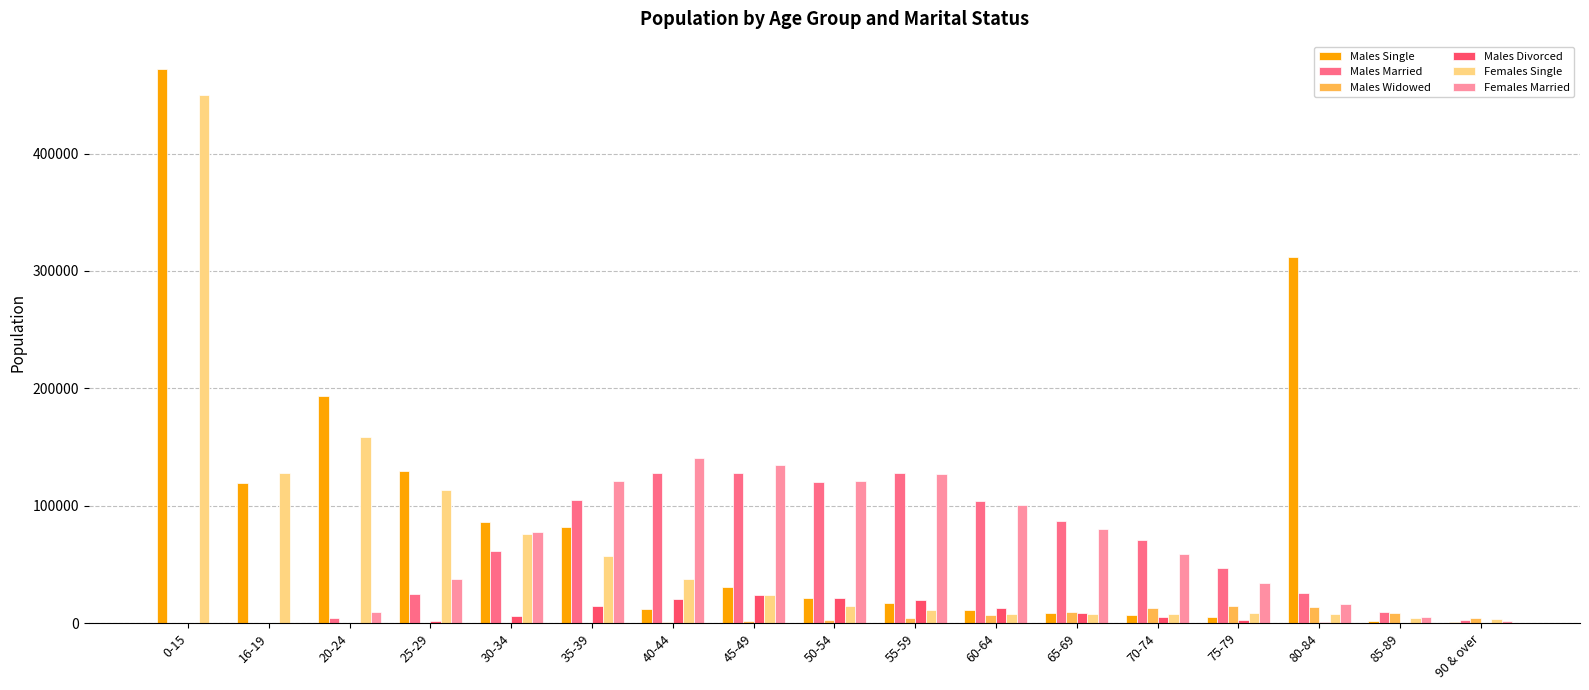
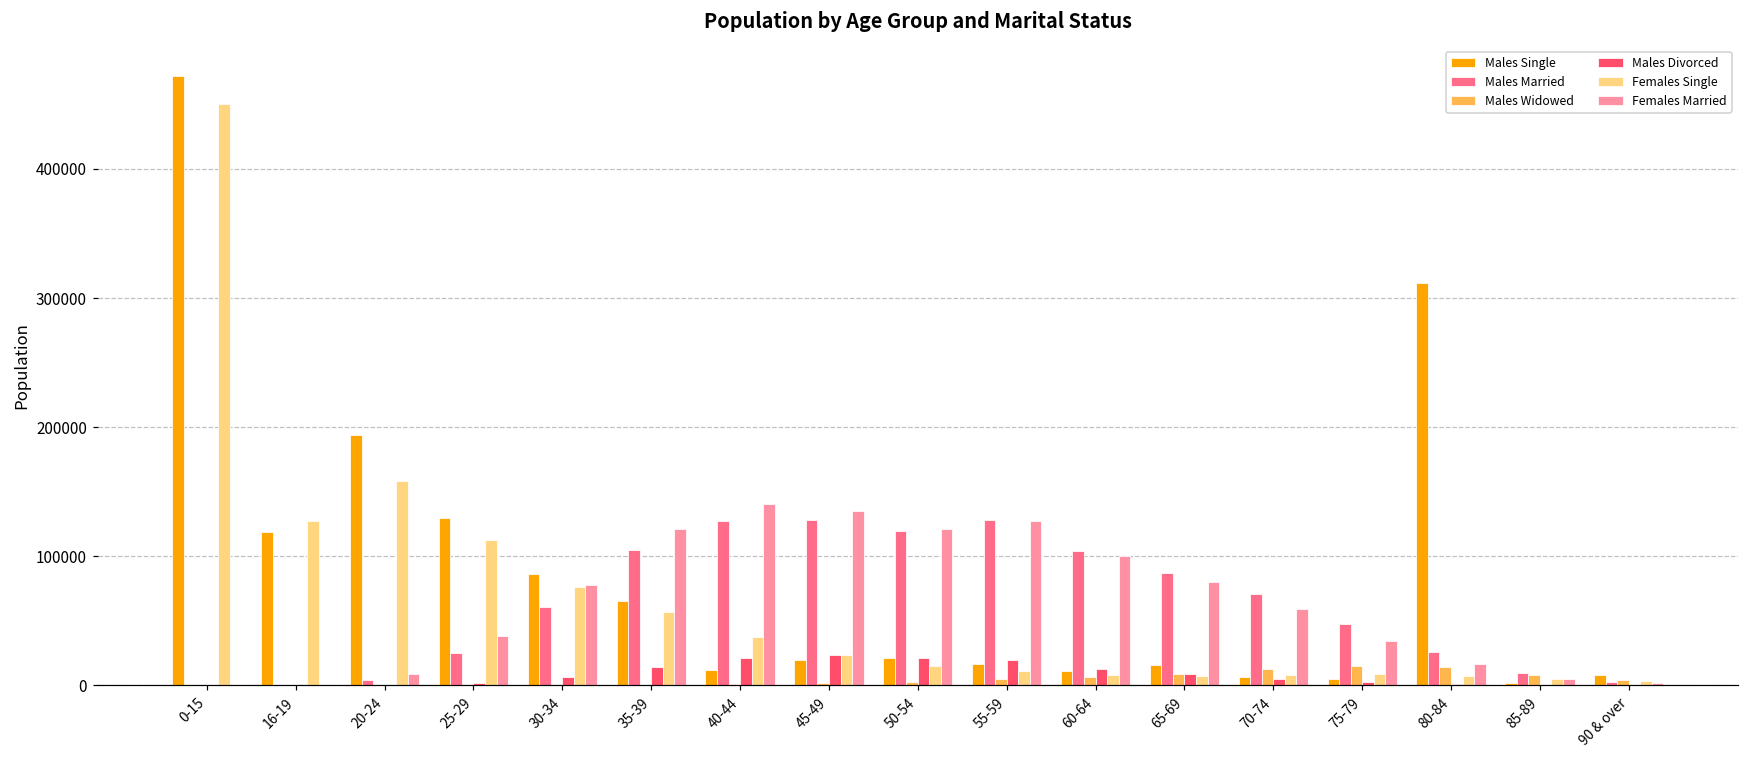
Males Single, 35-39: 82000 -> 65000
Males Single, 45-49: 30000 -> 20000
Males Single, 65-69: 9000 -> 16000
Males Single, 90 & over: 1000 -> 8000
